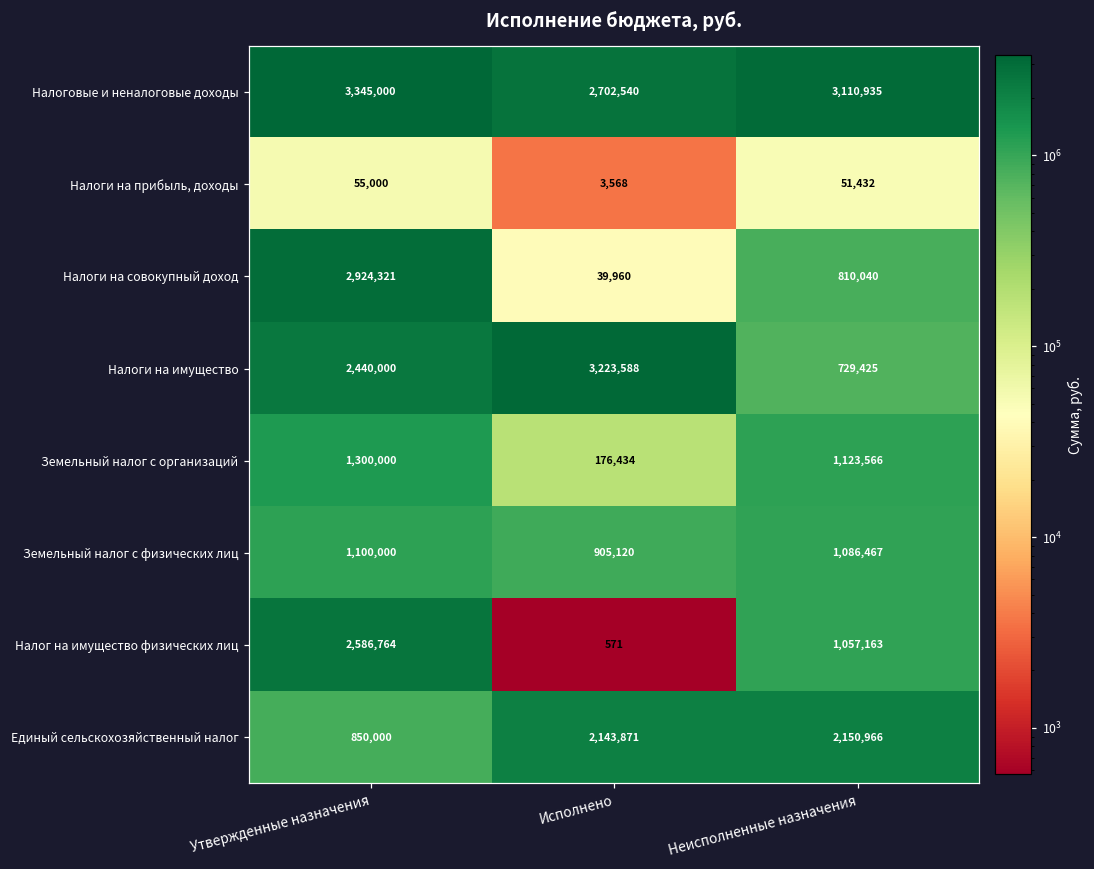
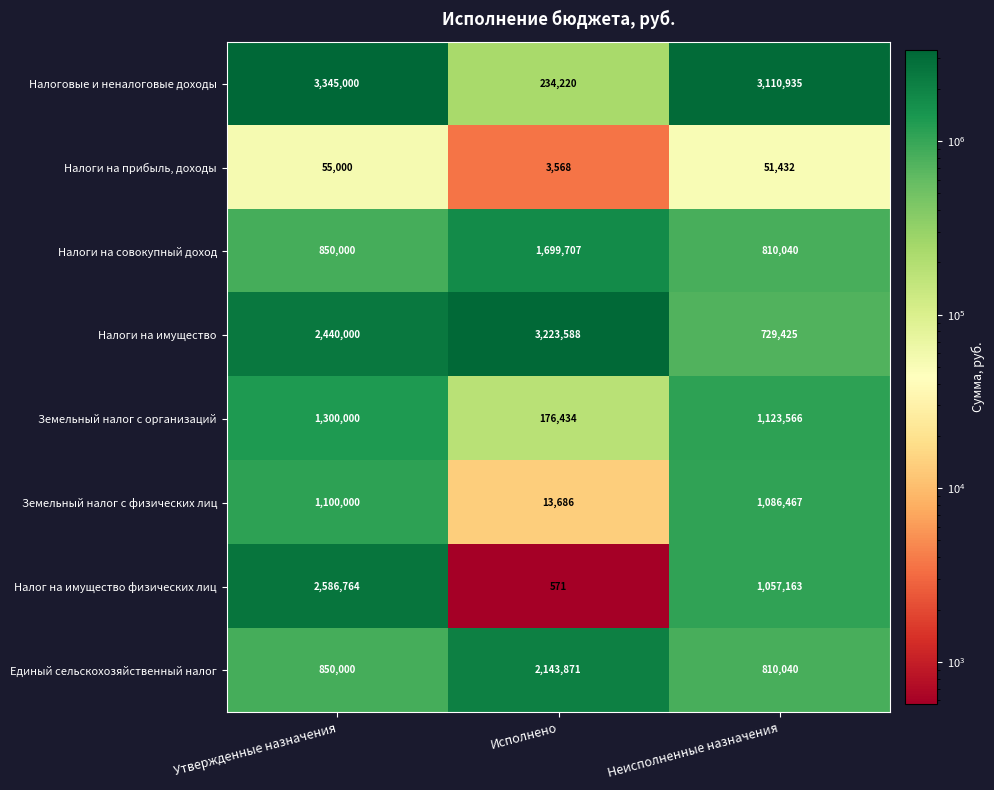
Налоговые и неналоговые доходы, Исполнено: 2,702,540 -> 234,220
Налоги на совокупный доход, Утвержденные назначения: 2,924,321 -> 850,000
Налоги на совокупный доход, Исполнено: 39,960 -> 1,699,707
Земельный налог с физических лиц, Исполнено: 905,120 -> 13,686
Единый сельскохозяйственный налог, Неисполненные назначения: 2,150,966 -> 810,040
